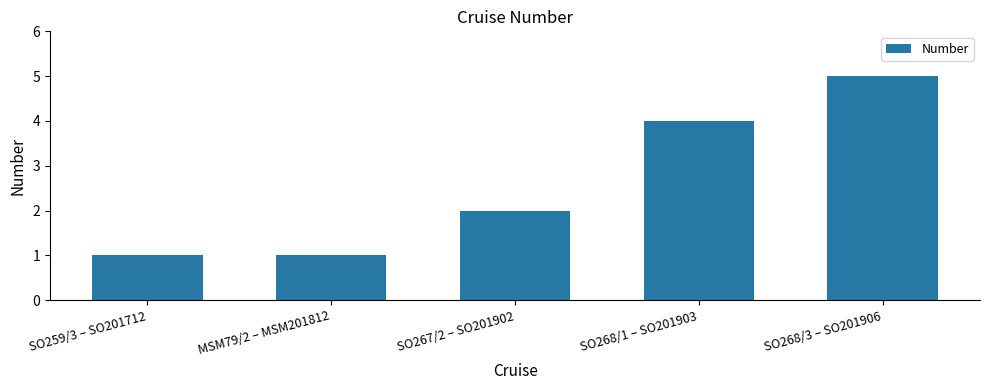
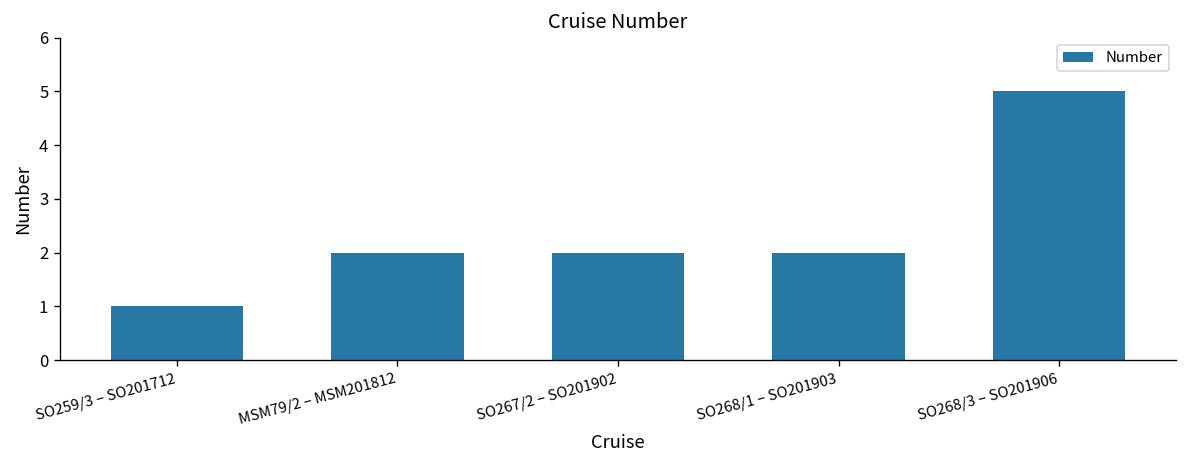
MSM79/2 – MSM201812: 1 -> 2
SO268/1 – SO201903: 4 -> 2
